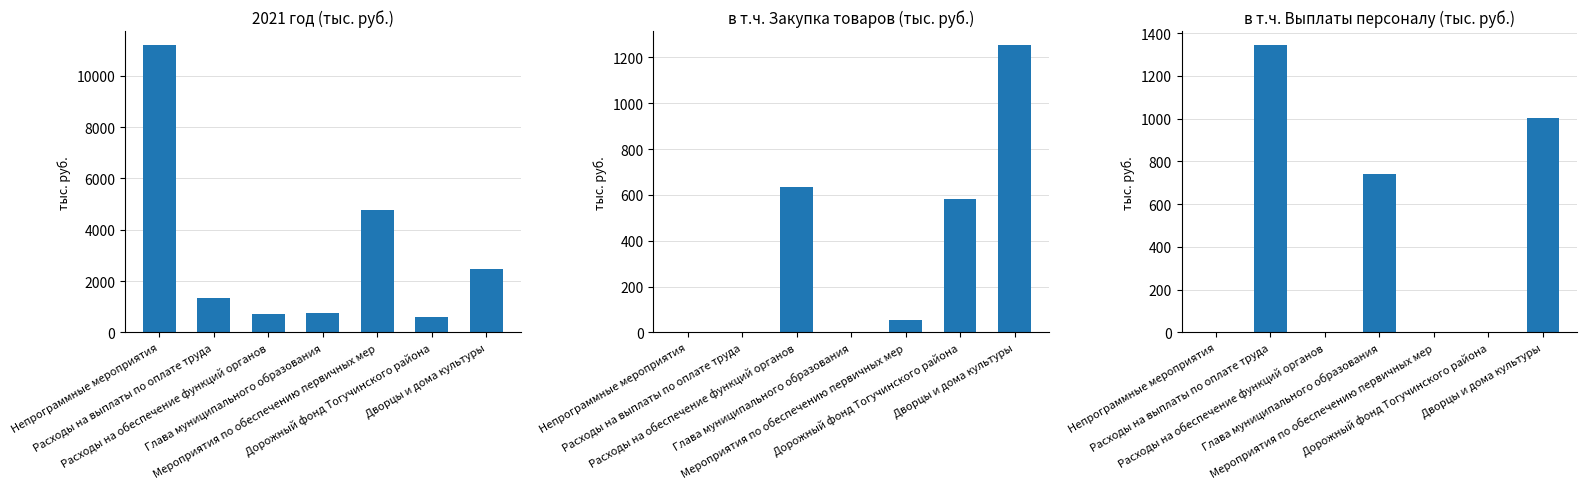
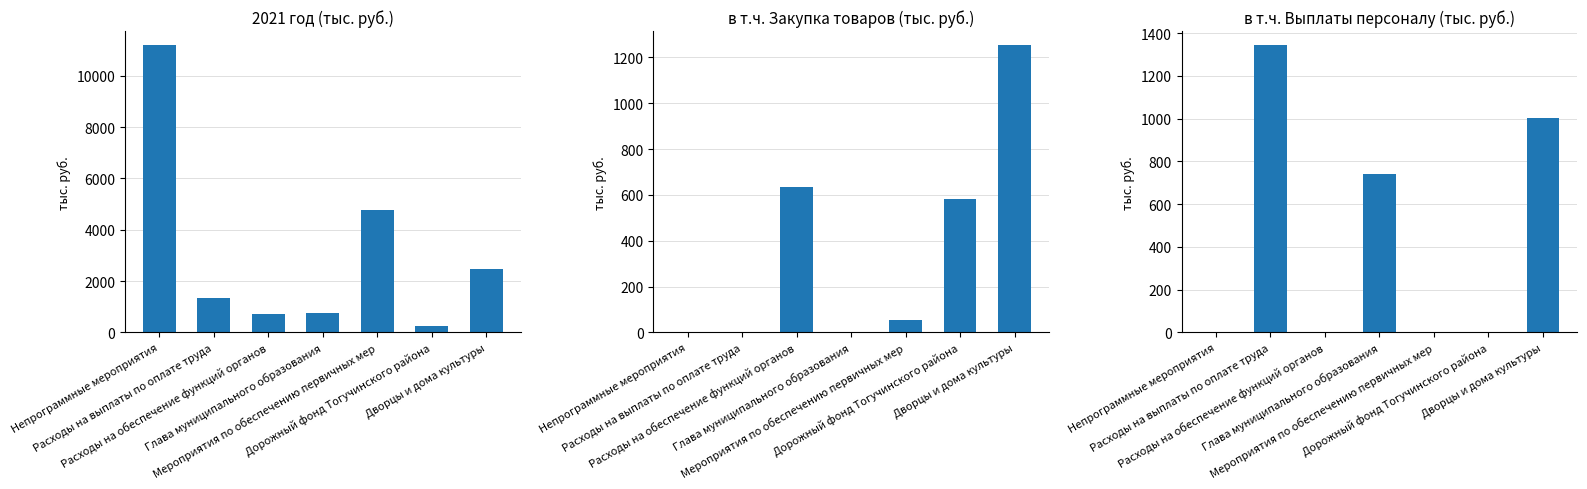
2021 год (тыс. руб.), Дорожный фонд Тогучинского района: 600 -> 300
